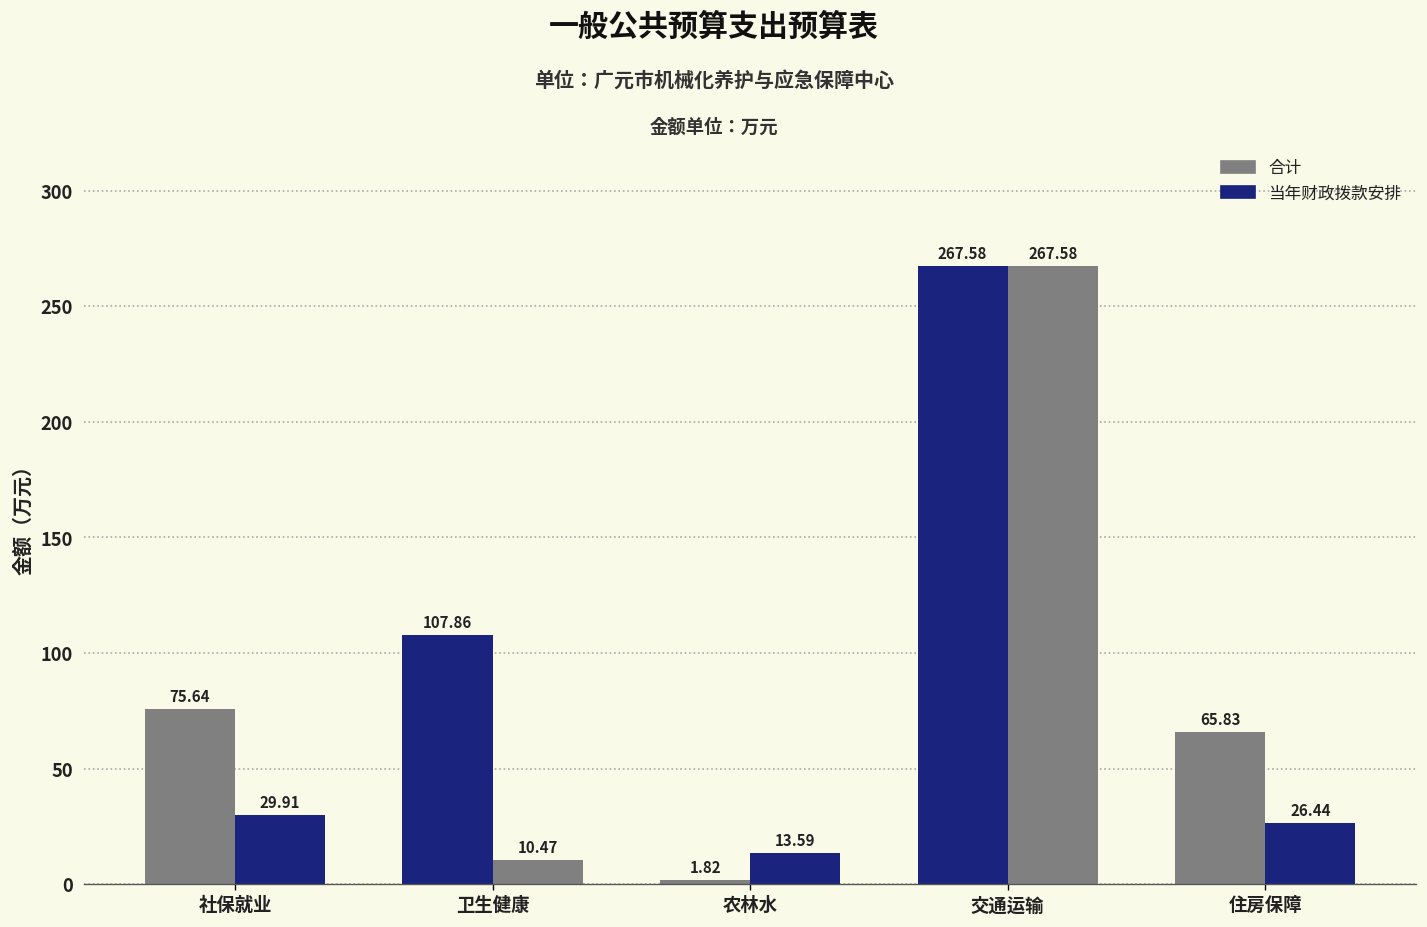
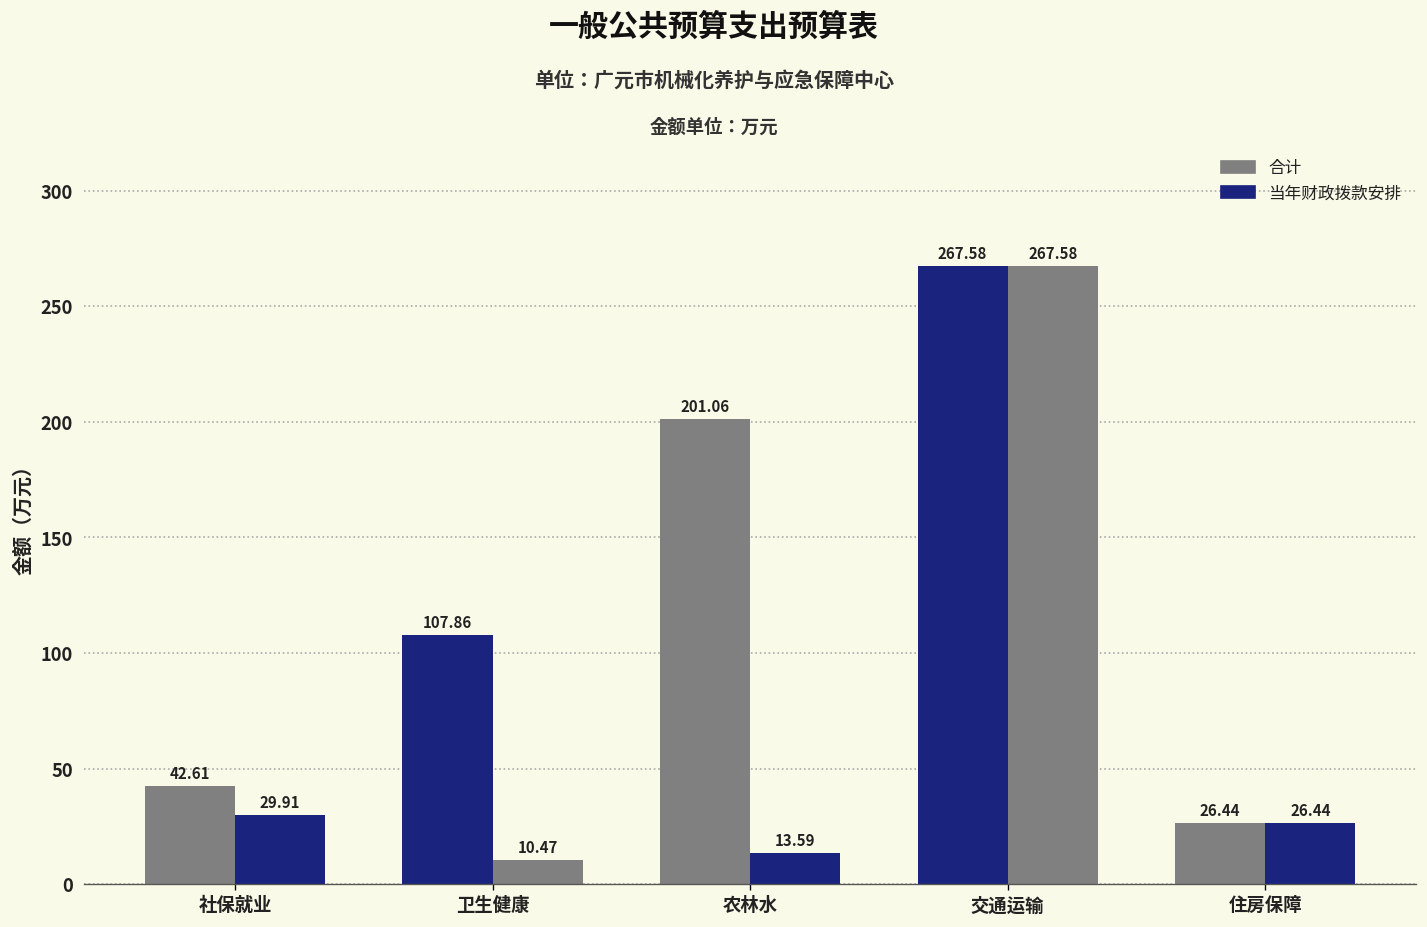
合计, 社保就业: 75.64 -> 42.61
合计, 农林水: 1.82 -> 201.06
合计, 住房保障: 65.83 -> 26.44
